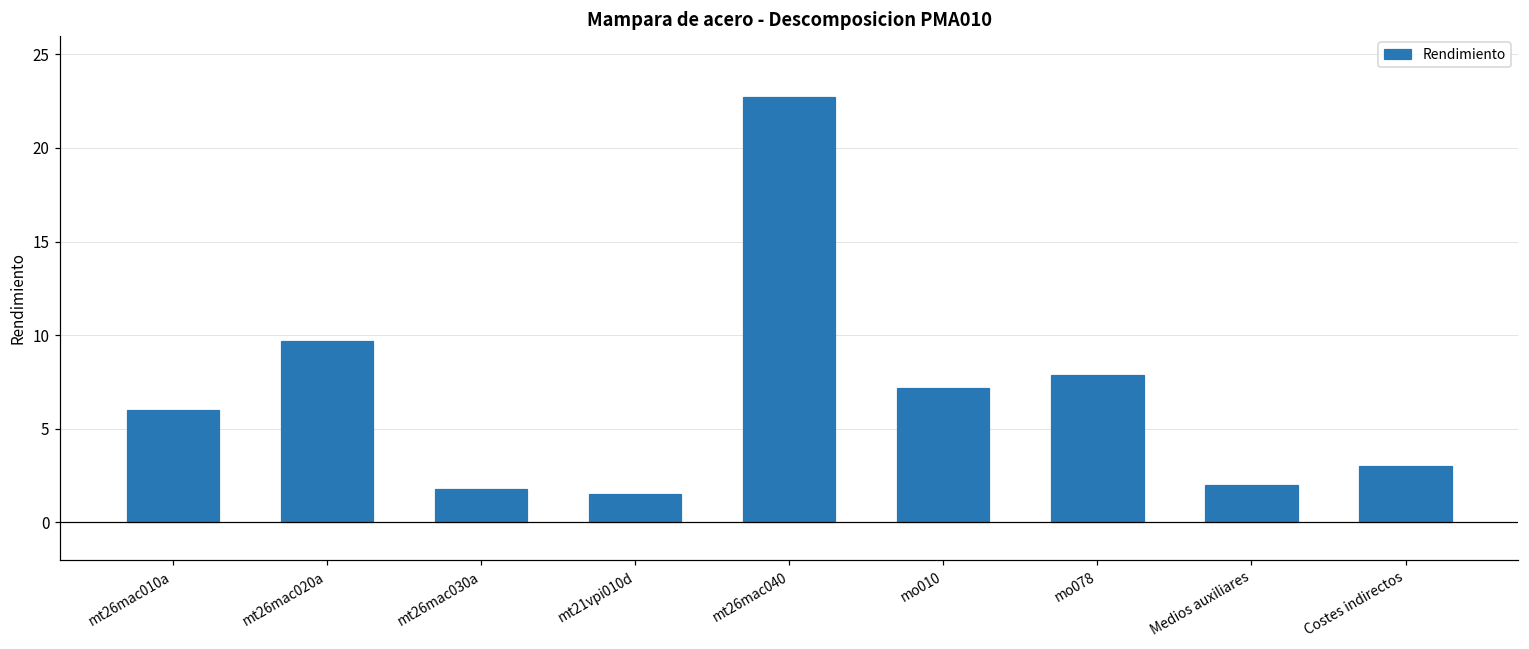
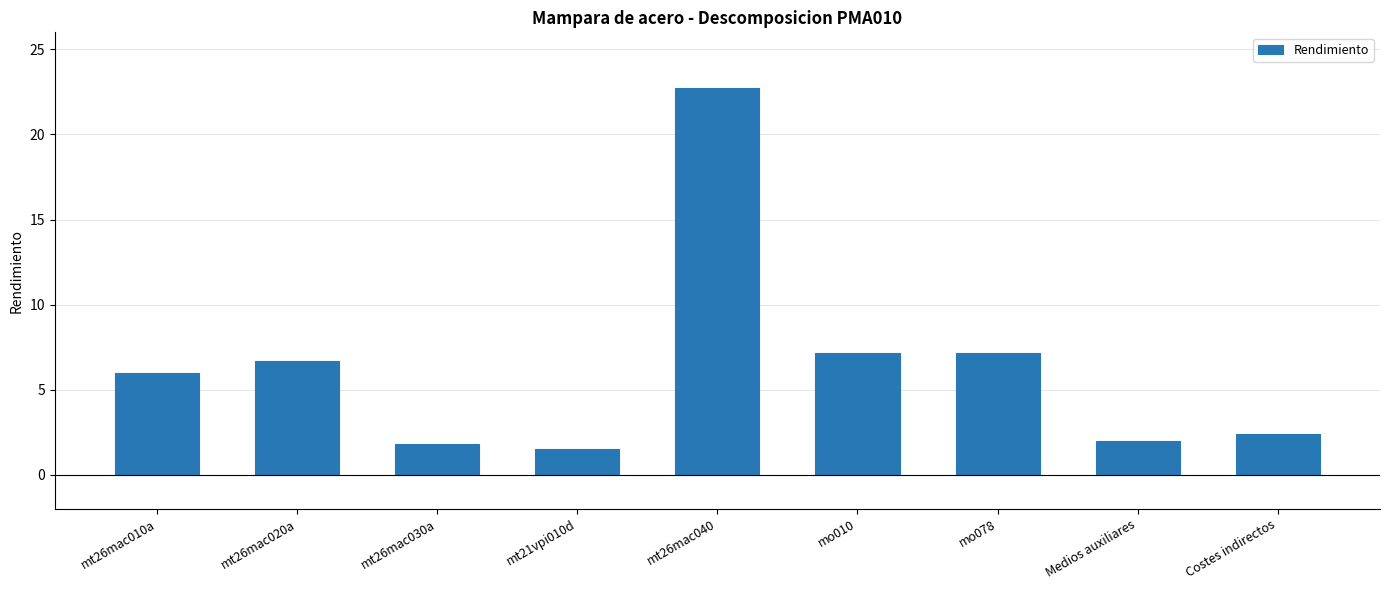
mt26mac020a: 9.7 -> 6.7
mo078: 7.9 -> 7.2
Costes indirectos: 3.0 -> 2.4
